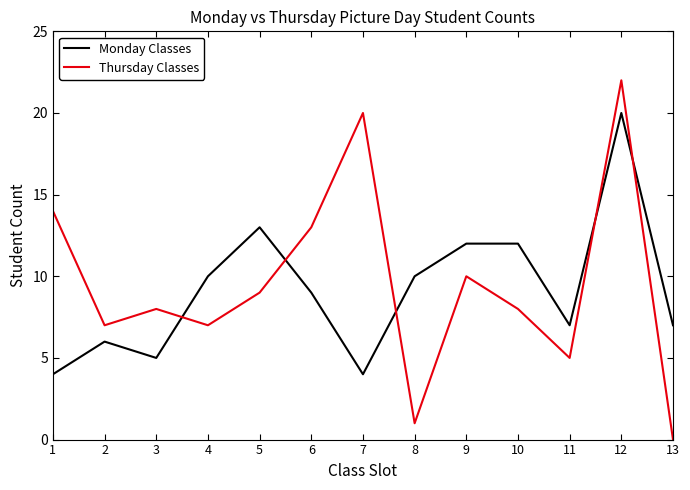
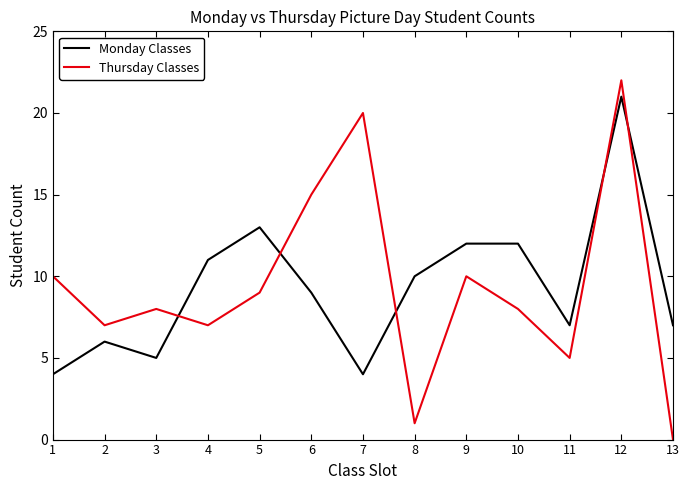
Thursday Classes, 1: 14 -> 10
Monday Classes, 4: 10 -> 11
Thursday Classes, 6: 13 -> 15
Monday Classes, 12: 20 -> 21
